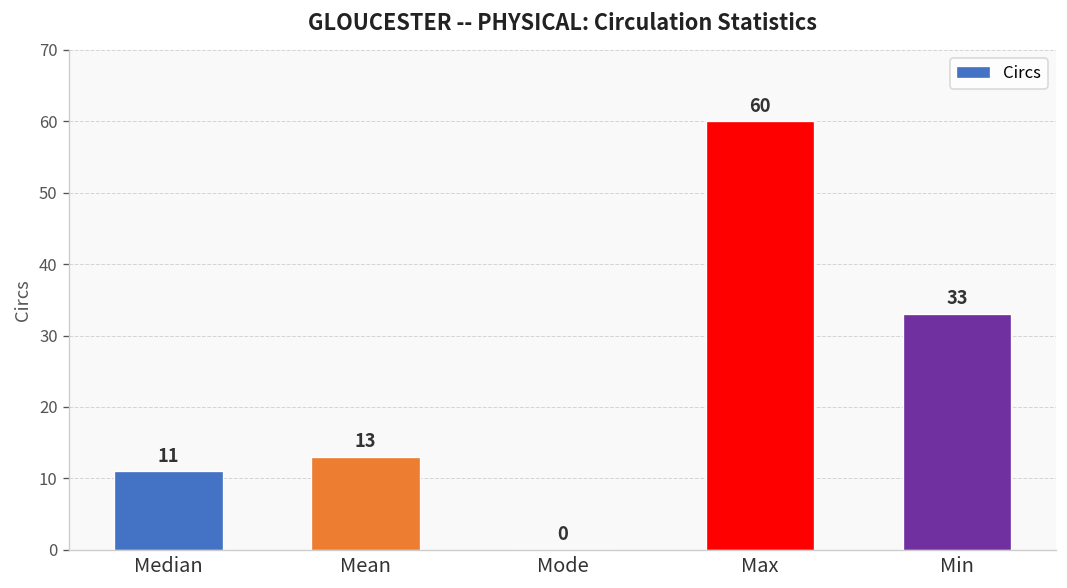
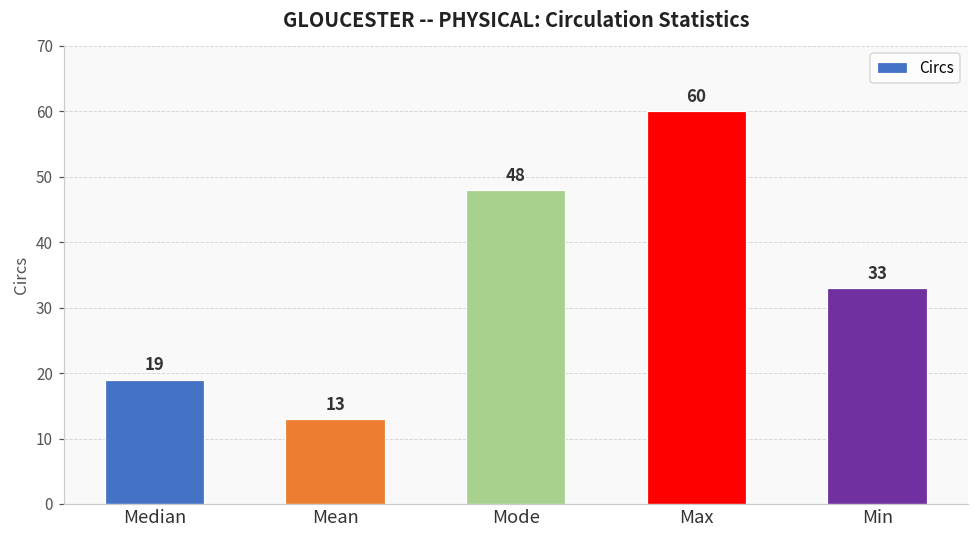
Median: 11 -> 19
Mode: 0 -> 48
